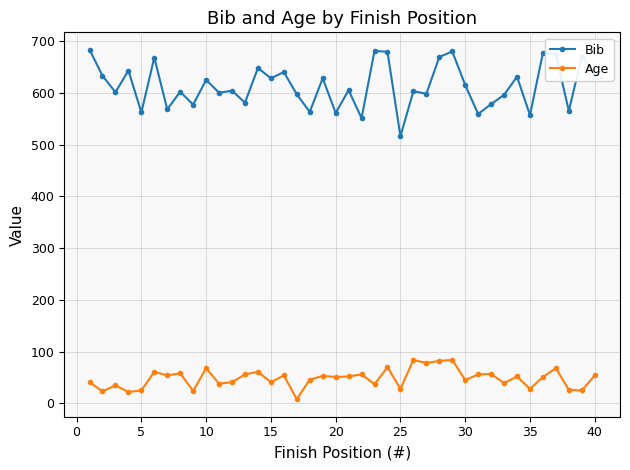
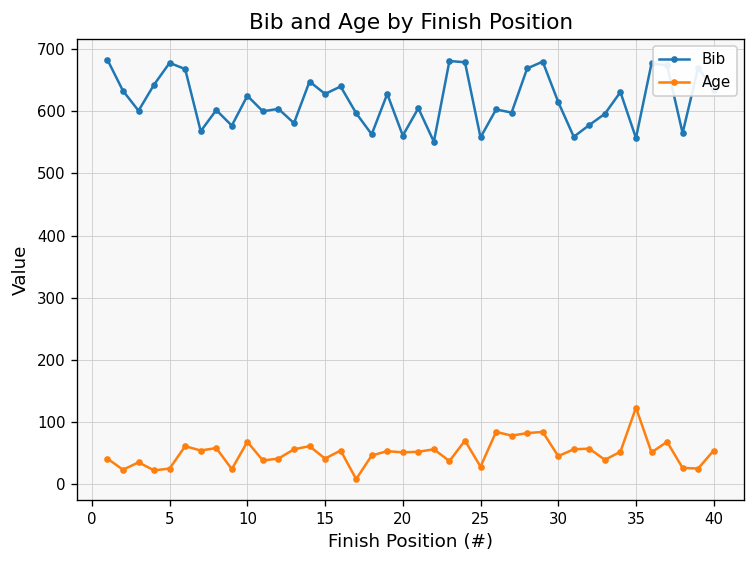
Bib, 5: 560 -> 680
Bib, 25: 520 -> 560
Age, 35: 30 -> 120
